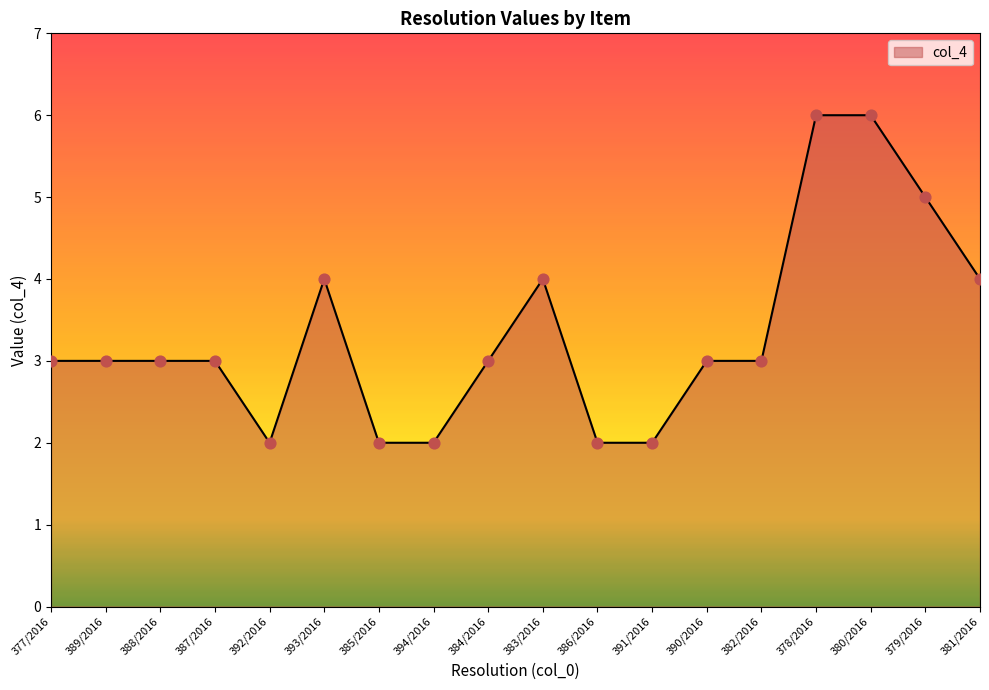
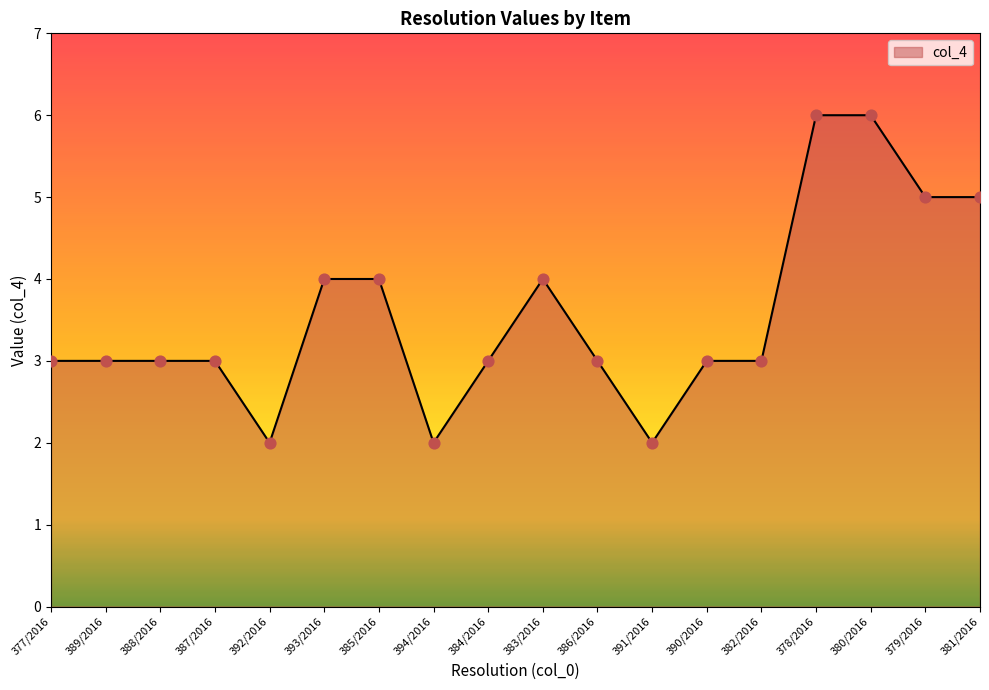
385/2016: 2 -> 4
386/2016: 2 -> 3
381/2016: 4 -> 5
